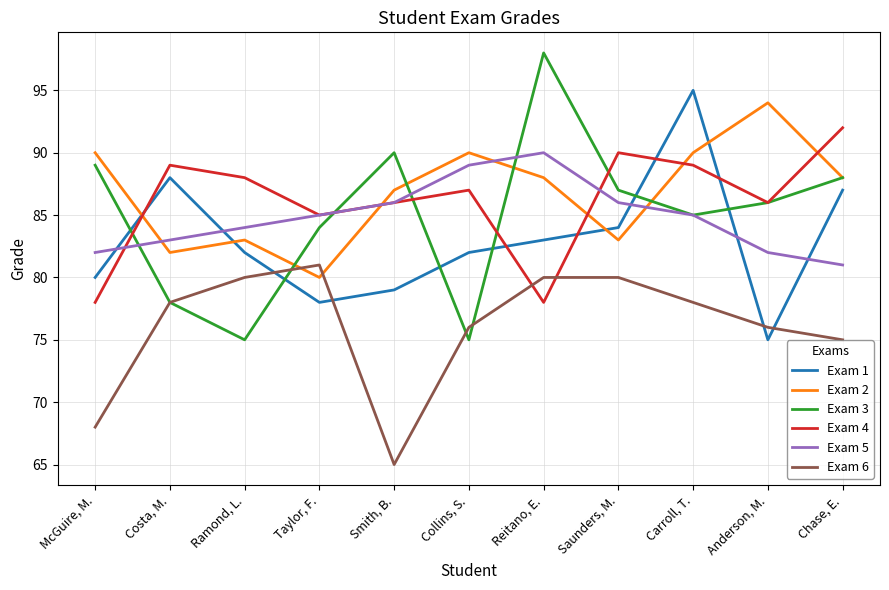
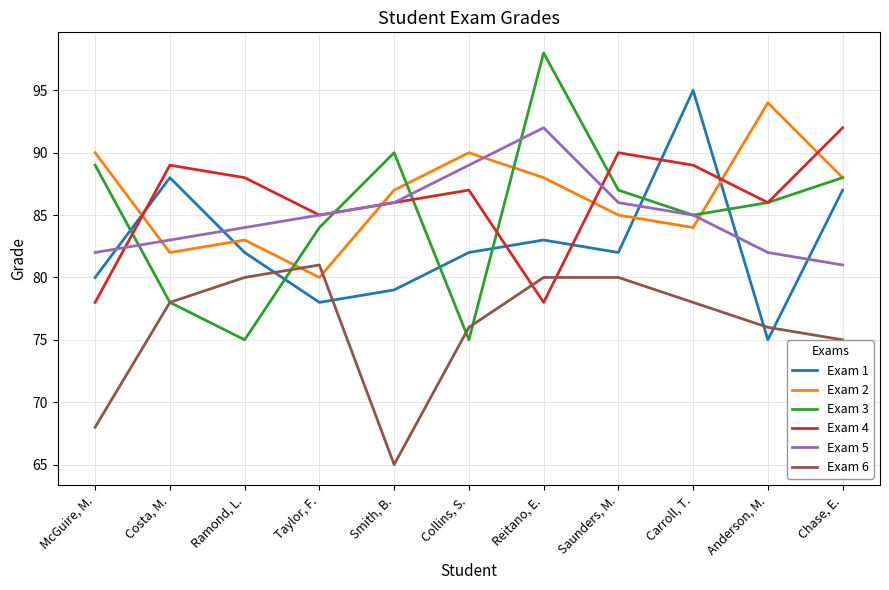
Exam 5, Reitano, E.: 90 -> 92
Exam 1, Saunders, M.: 84 -> 82
Exam 2, Saunders, M.: 83 -> 85
Exam 2, Carroll, T.: 90 -> 84
